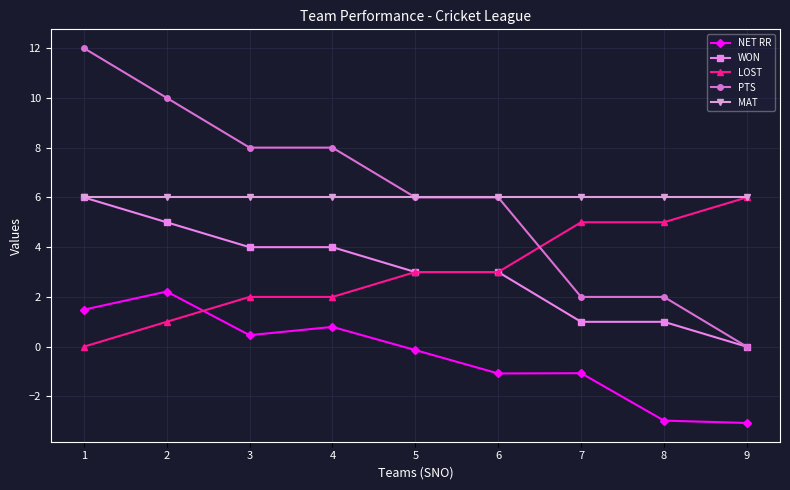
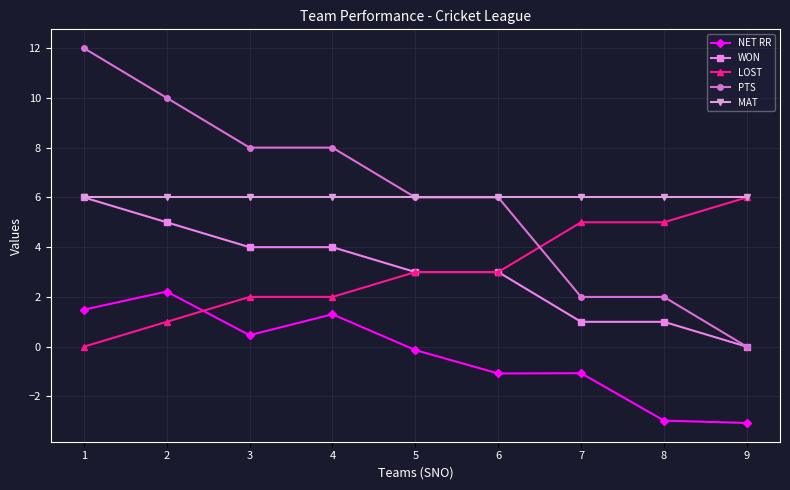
NET RR, 4: 0.8 -> 1.3
